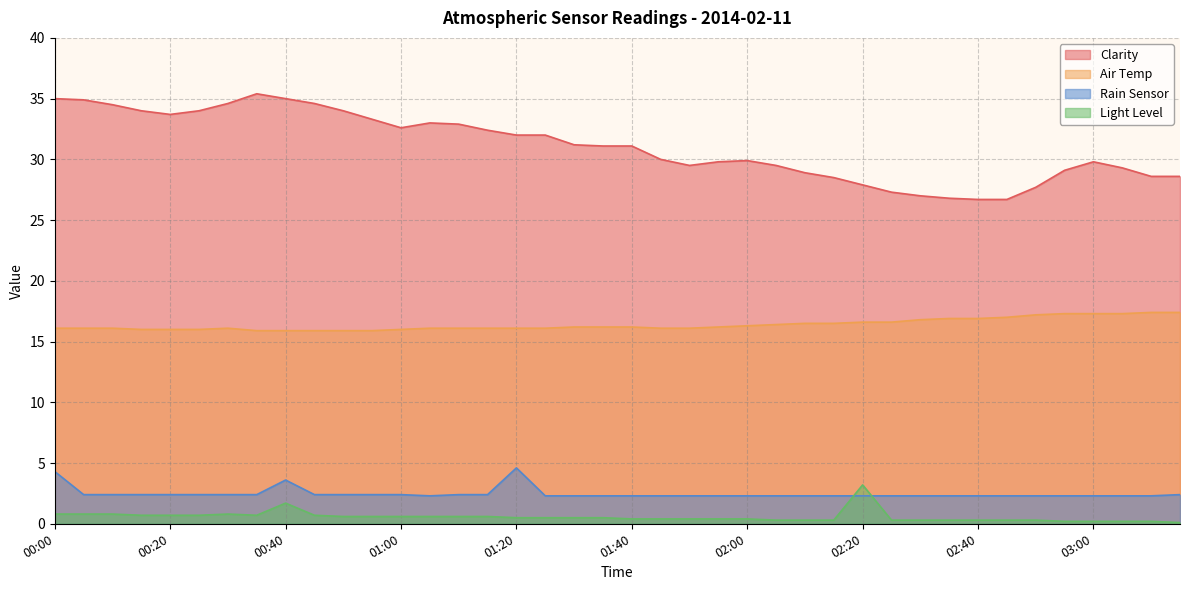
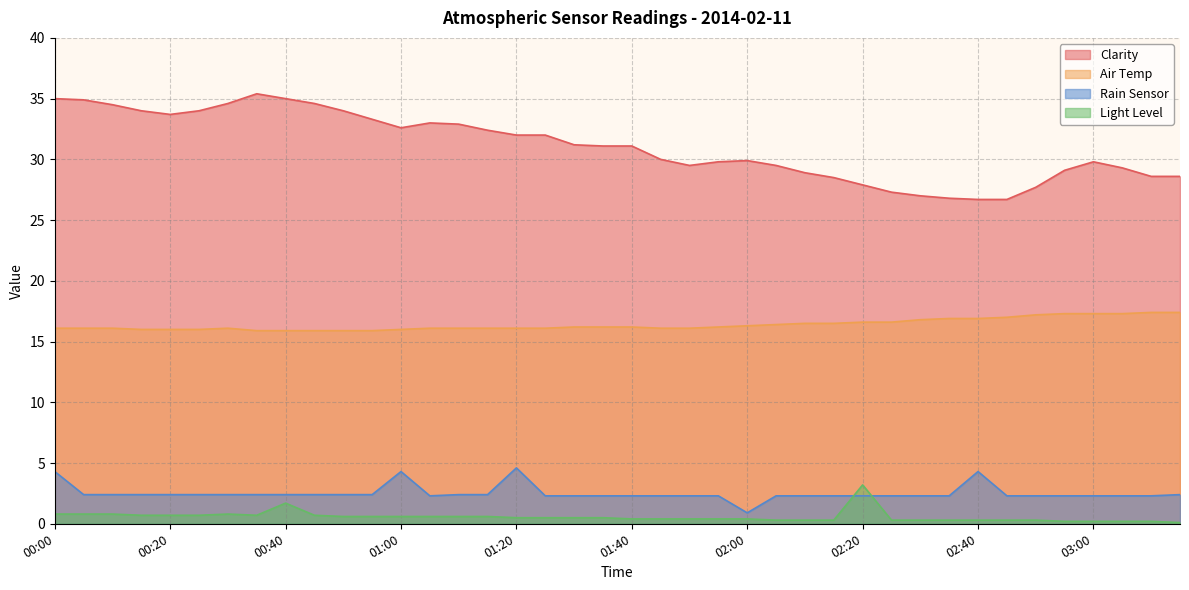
Rain Sensor, 00:40: 3.6 -> 2.4
Rain Sensor, 01:00: 2.4 -> 4.3
Rain Sensor, 02:00: 2.3 -> 0.9
Rain Sensor, 02:40: 2.3 -> 4.3
